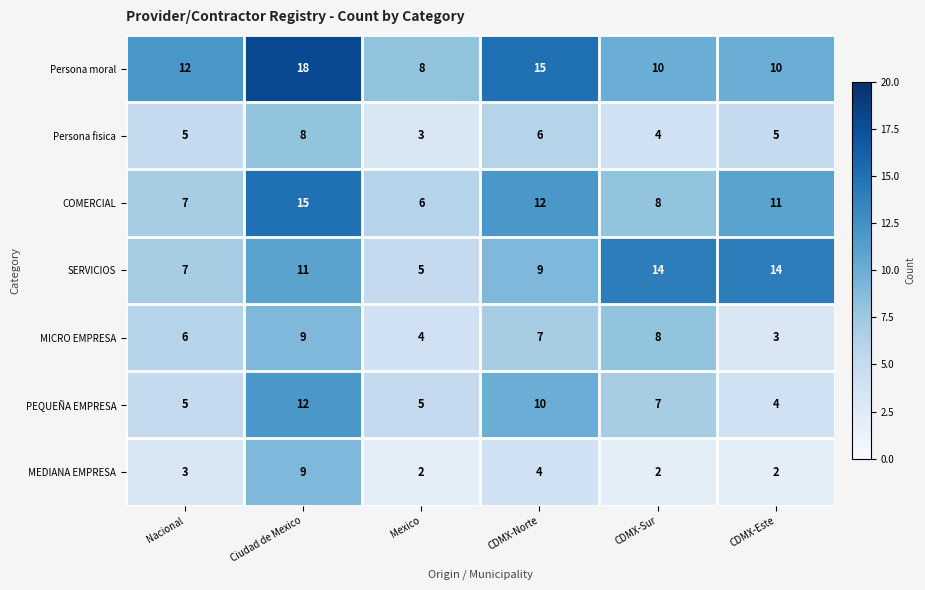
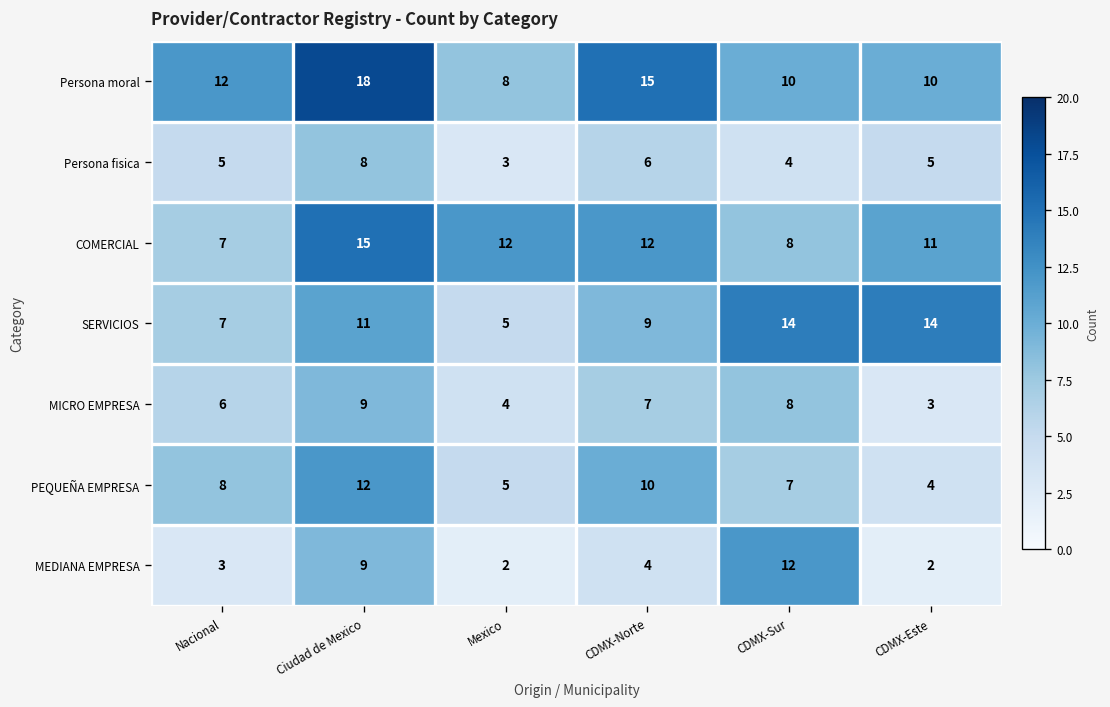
COMERCIAL, Mexico: 6 -> 12
PEQUEÑA EMPRESA, Nacional: 5 -> 8
MEDIANA EMPRESA, CDMX-Sur: 2 -> 12
